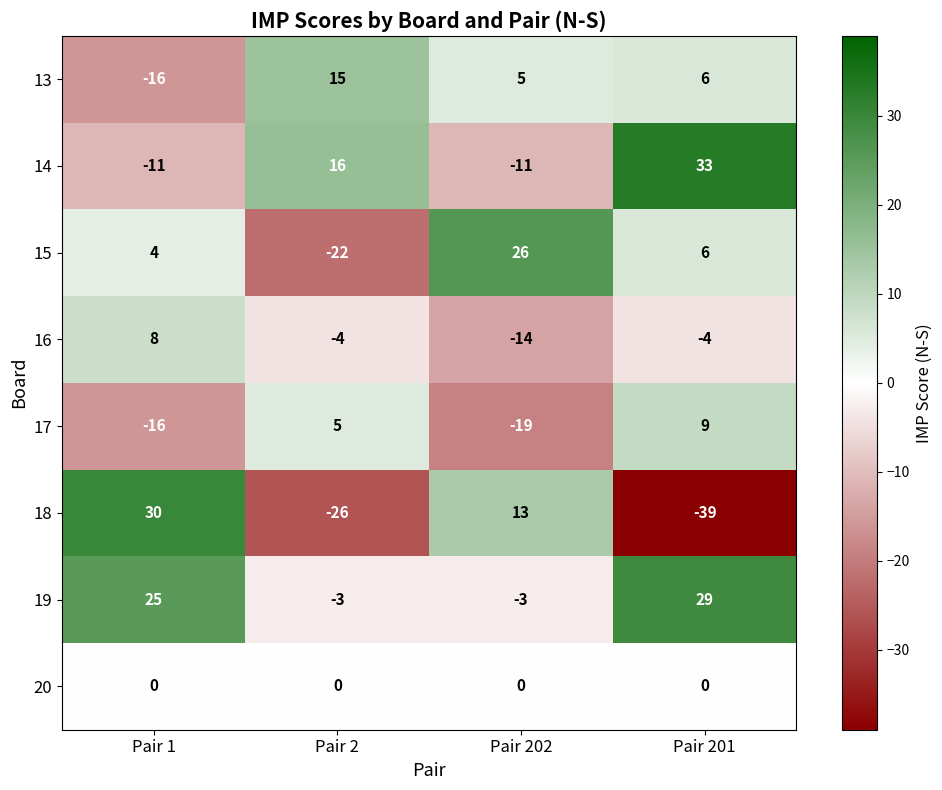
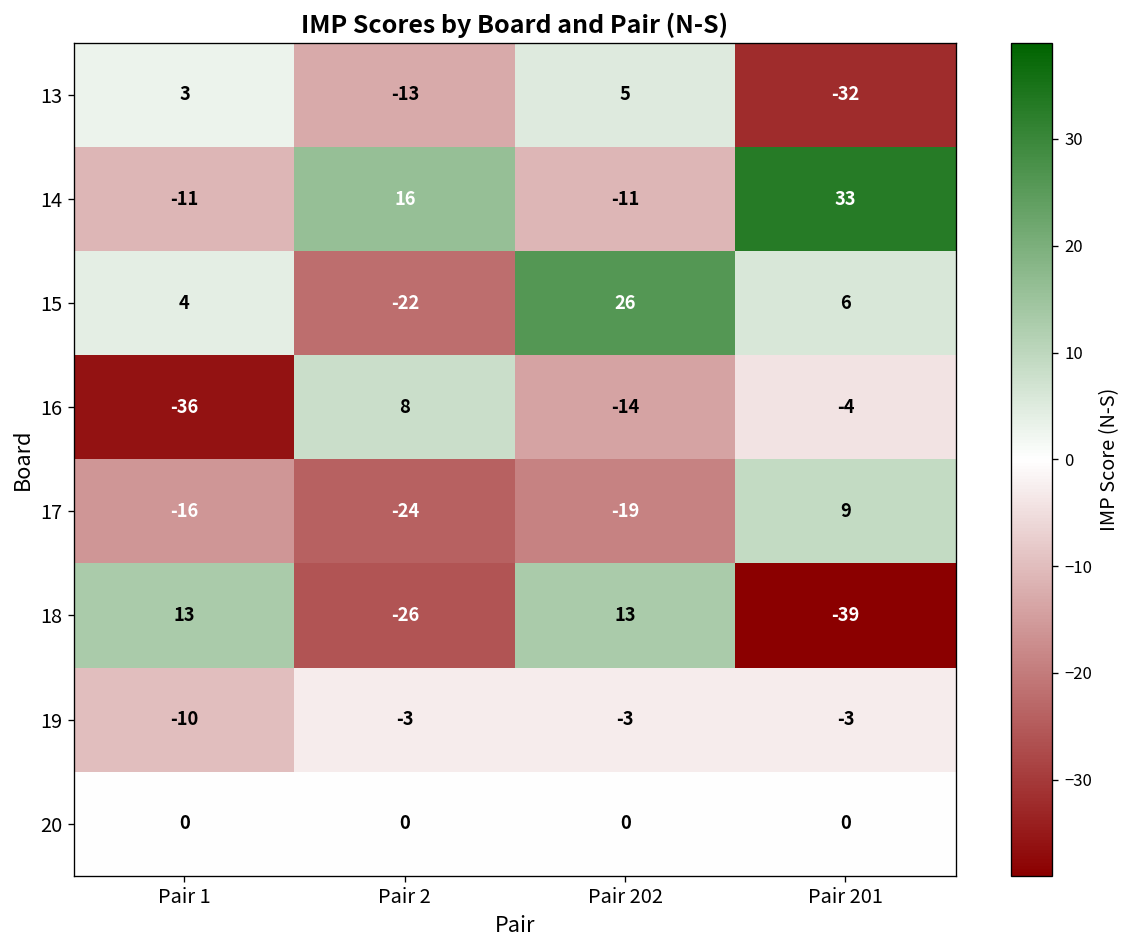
13, Pair 1: -16 -> 3
13, Pair 2: 15 -> -13
13, Pair 201: 6 -> -32
16, Pair 1: 8 -> -36
16, Pair 2: -4 -> 8
17, Pair 2: 5 -> -24
18, Pair 1: 30 -> 13
19, Pair 1: 25 -> -10
19, Pair 201: 29 -> -3
